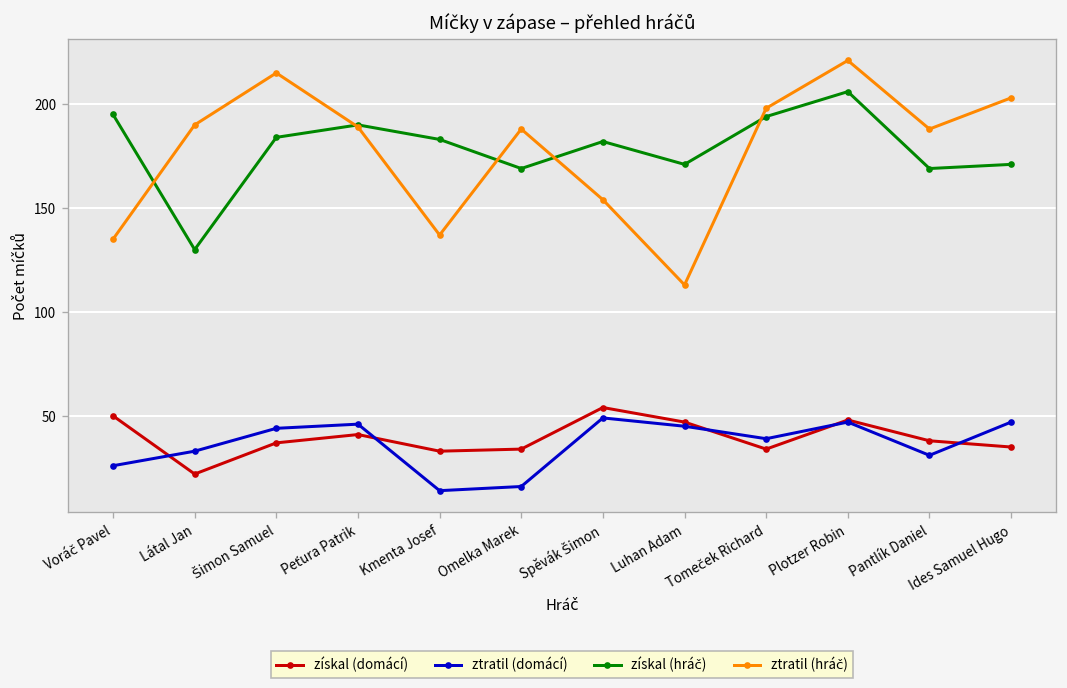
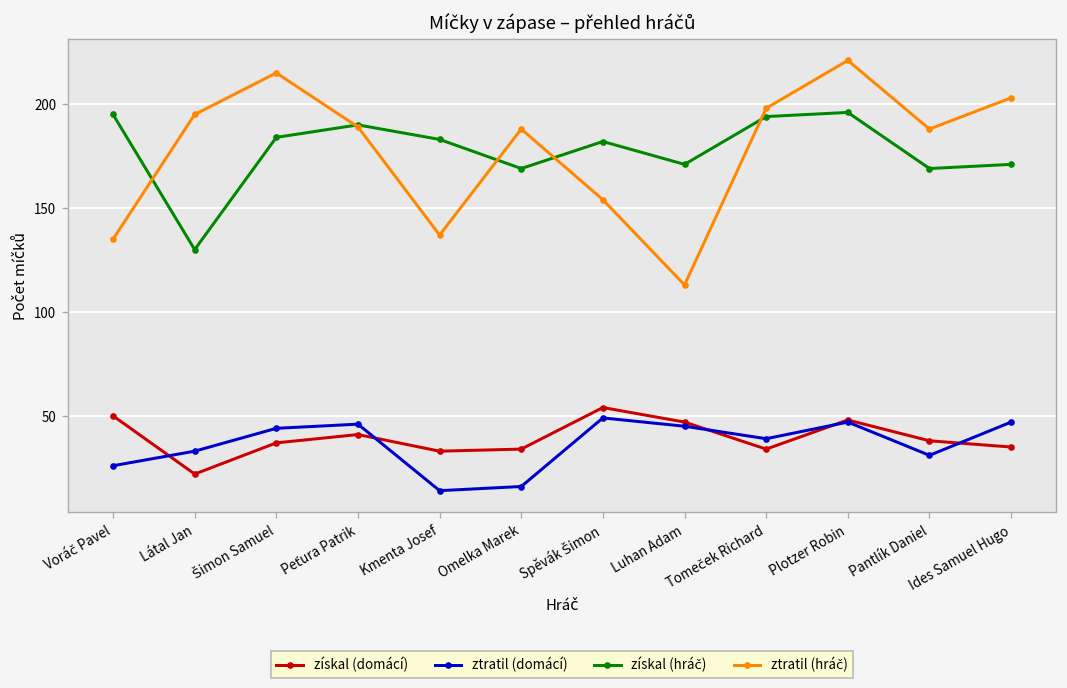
ztratil (hráč), Látal Jan: 190 -> 195
získal (hráč), Plotzer Robin: 206 -> 196
